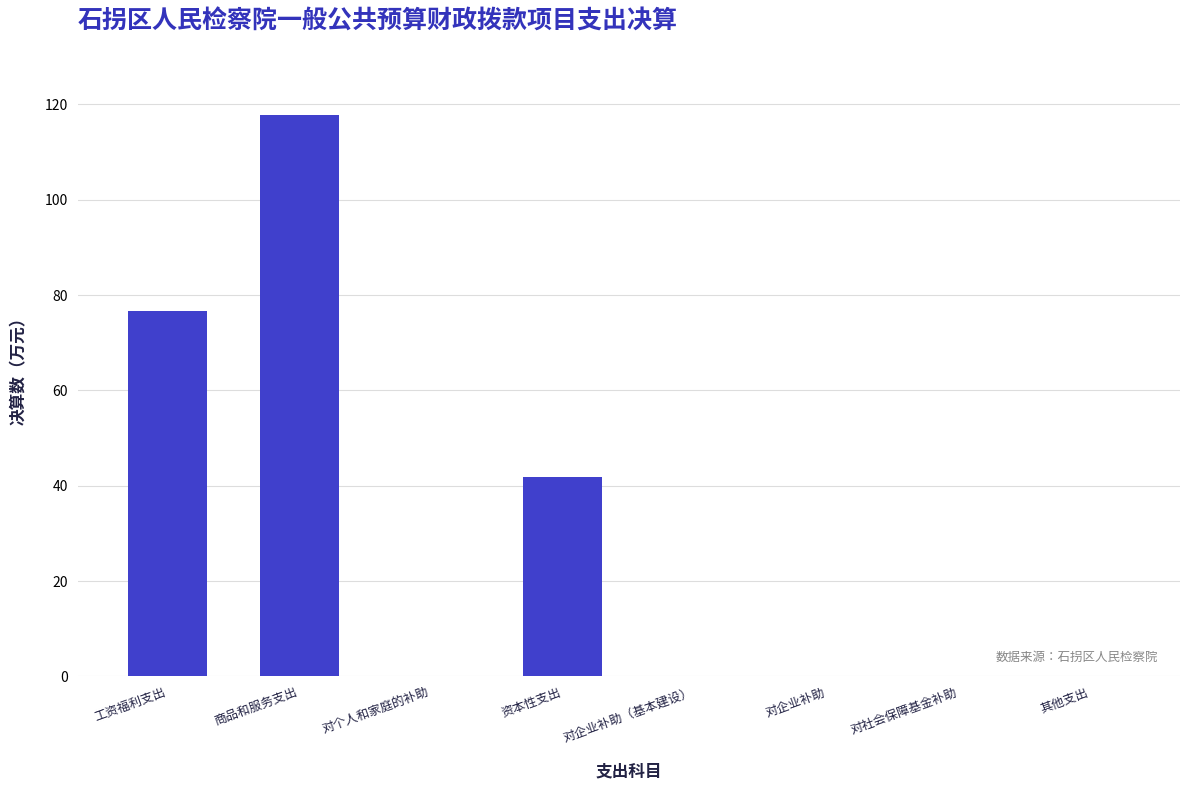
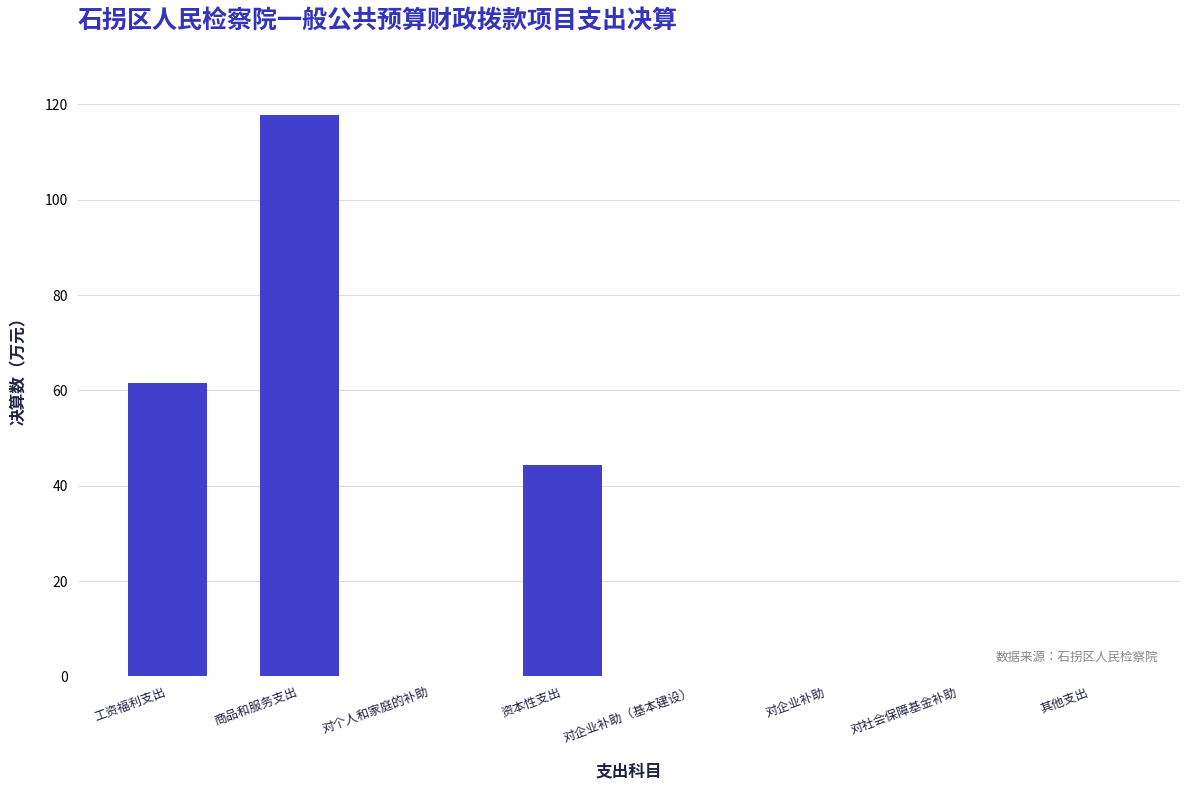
工资福利支出: 77 -> 62
资本性支出: 42 -> 44
